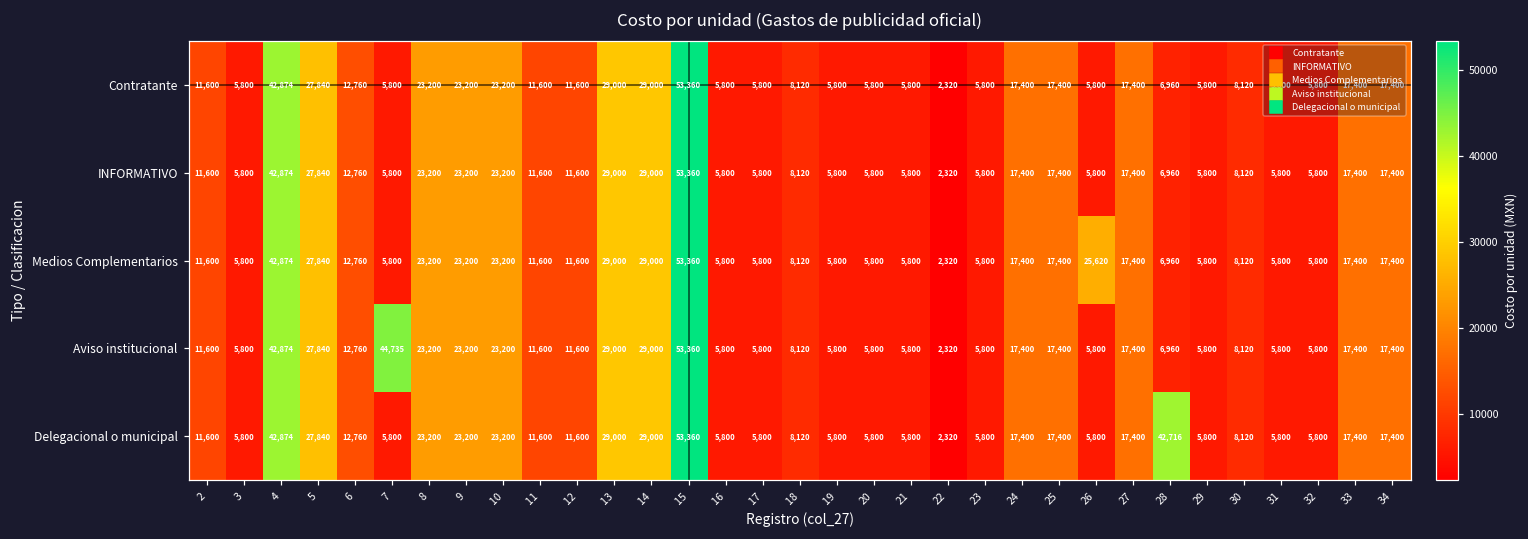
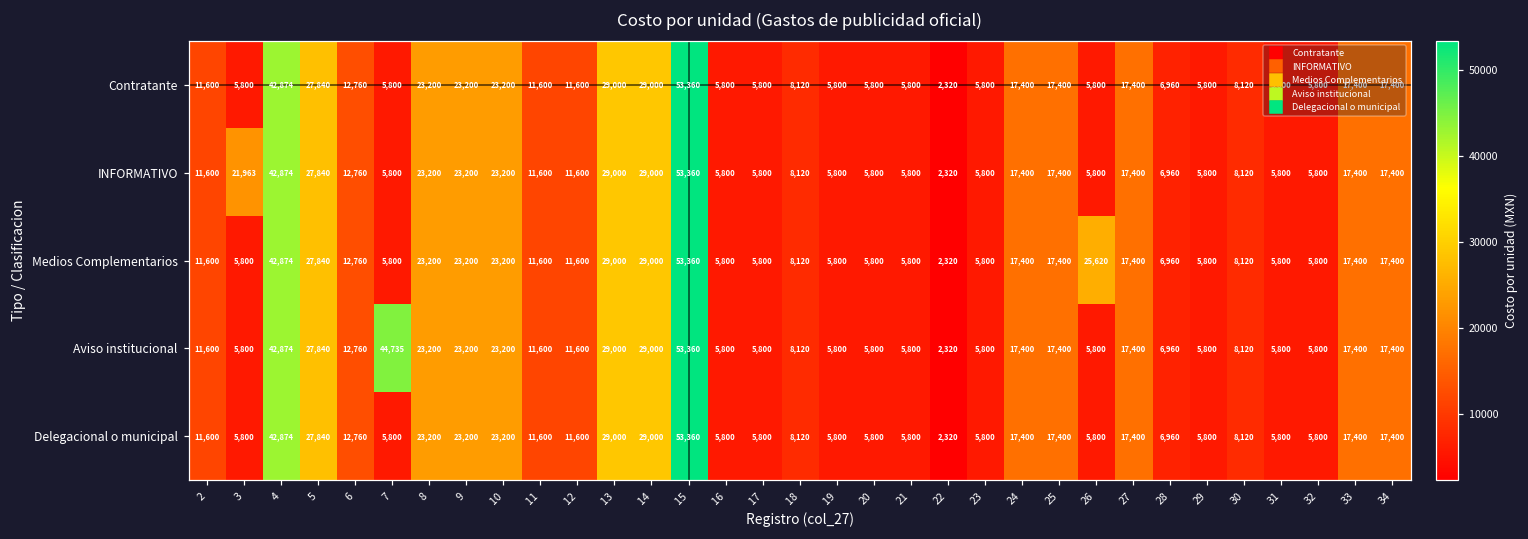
INFORMATIVO, 3: 5,800 -> 21,963
Delegacional o municipal, 28: 42,716 -> 6,960
